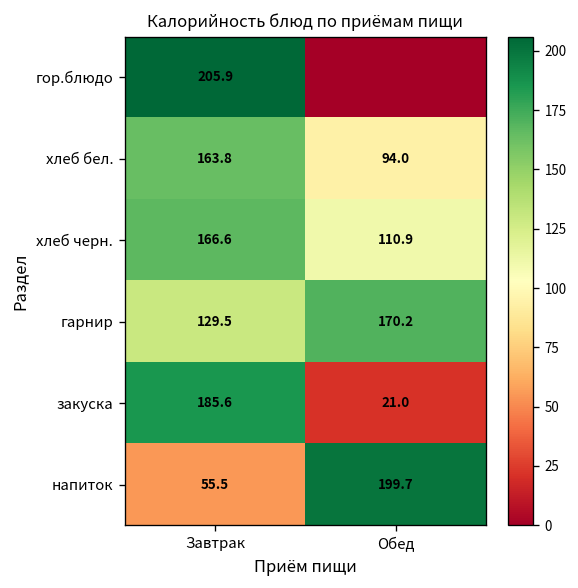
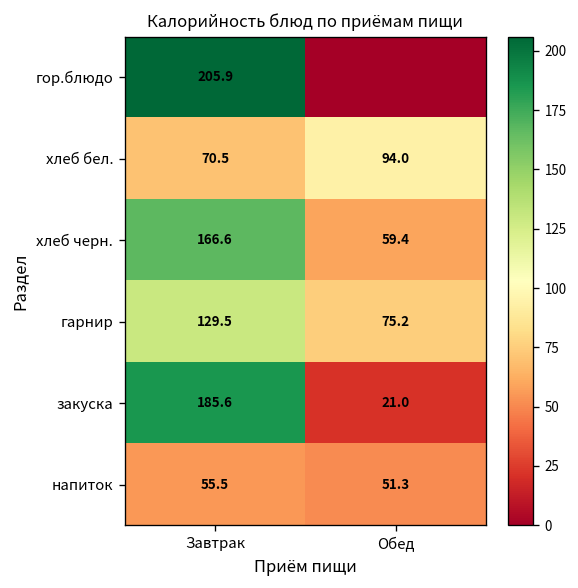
хлеб бел., Завтрак: 163.8 -> 70.5
хлеб черн., Обед: 110.9 -> 59.4
гарнир, Обед: 170.2 -> 75.2
напиток, Обед: 199.7 -> 51.3
